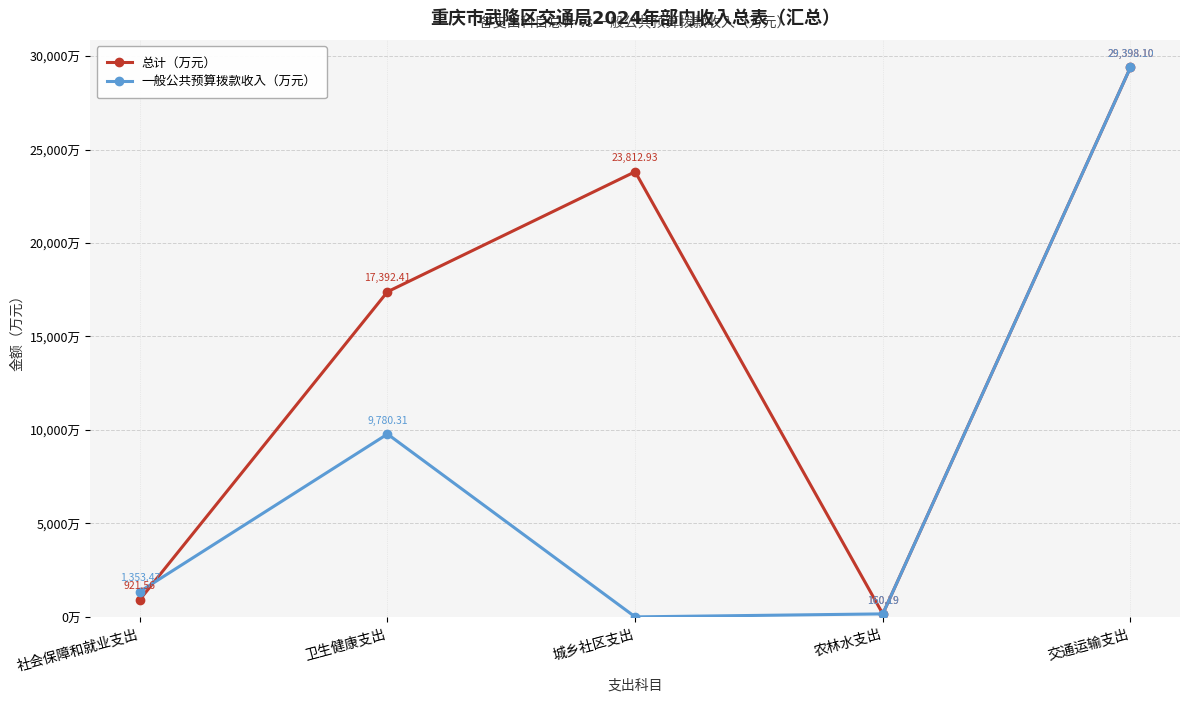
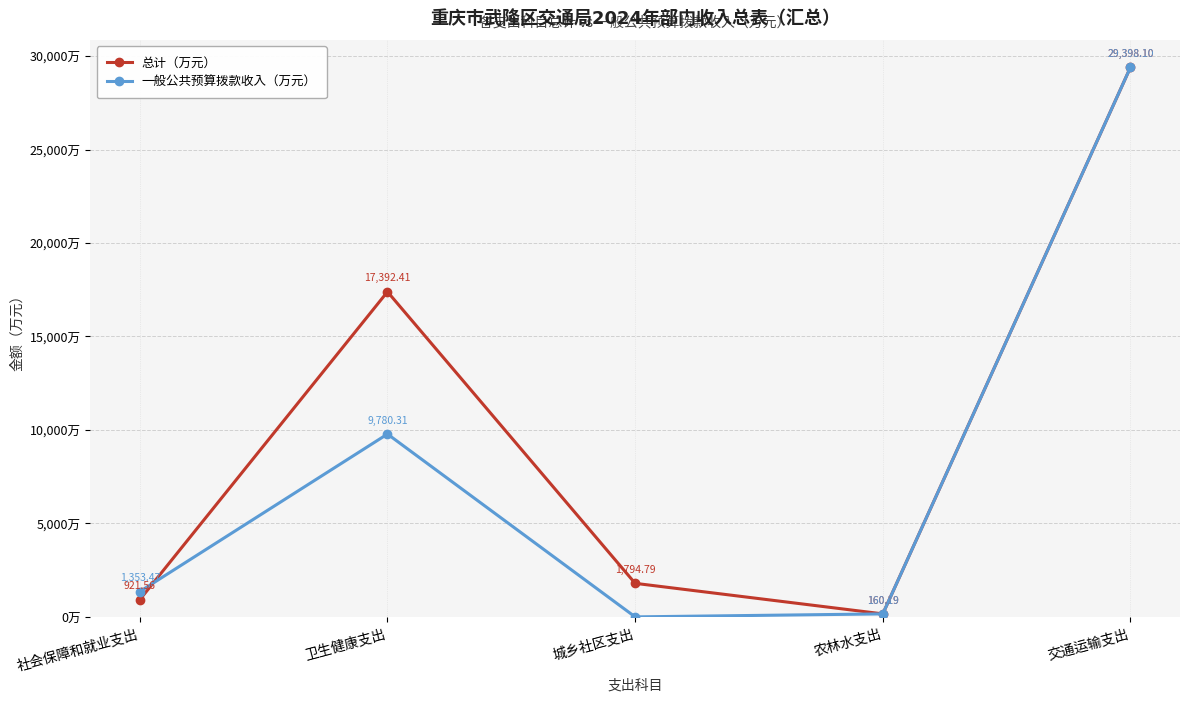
总计（万元）, 城乡社区支出: 23,812.93 -> 1,794.79
